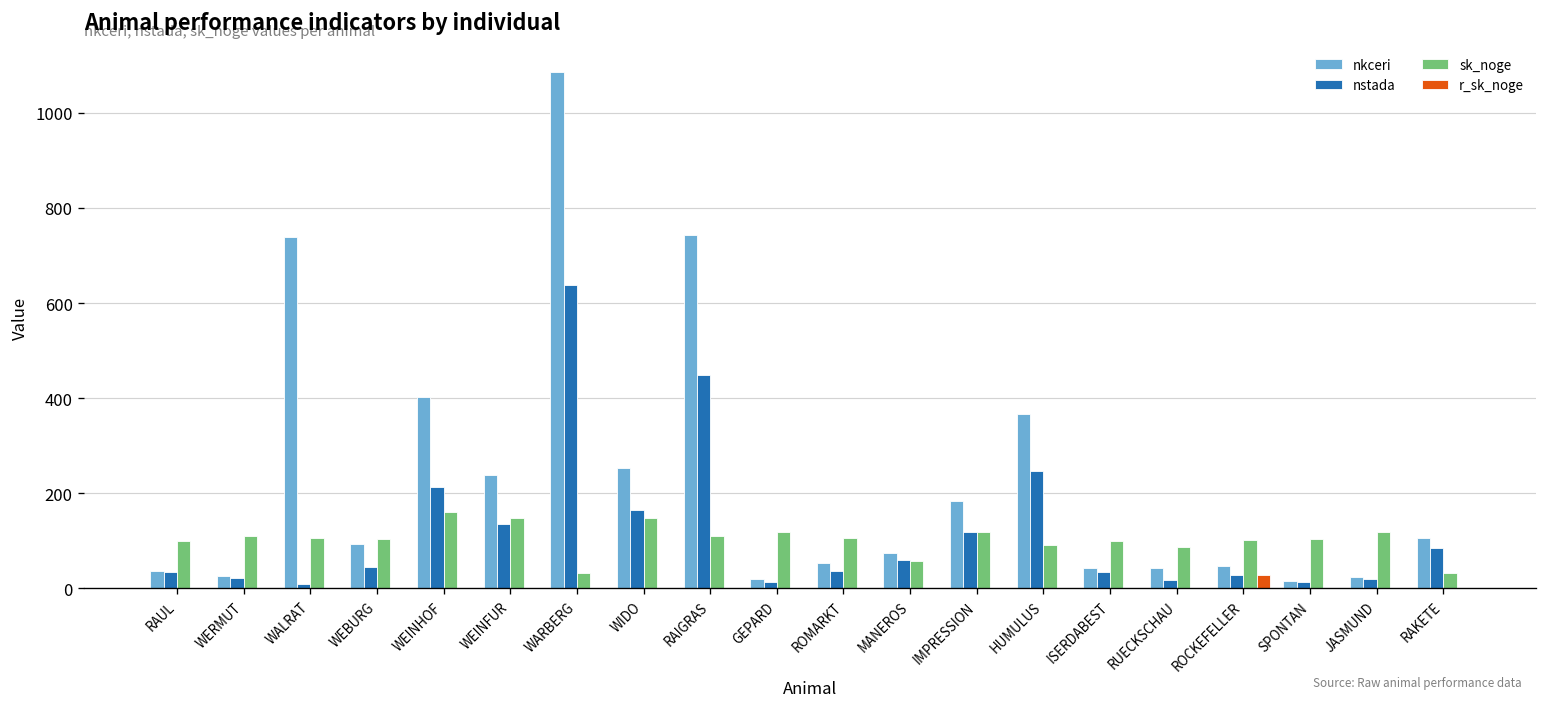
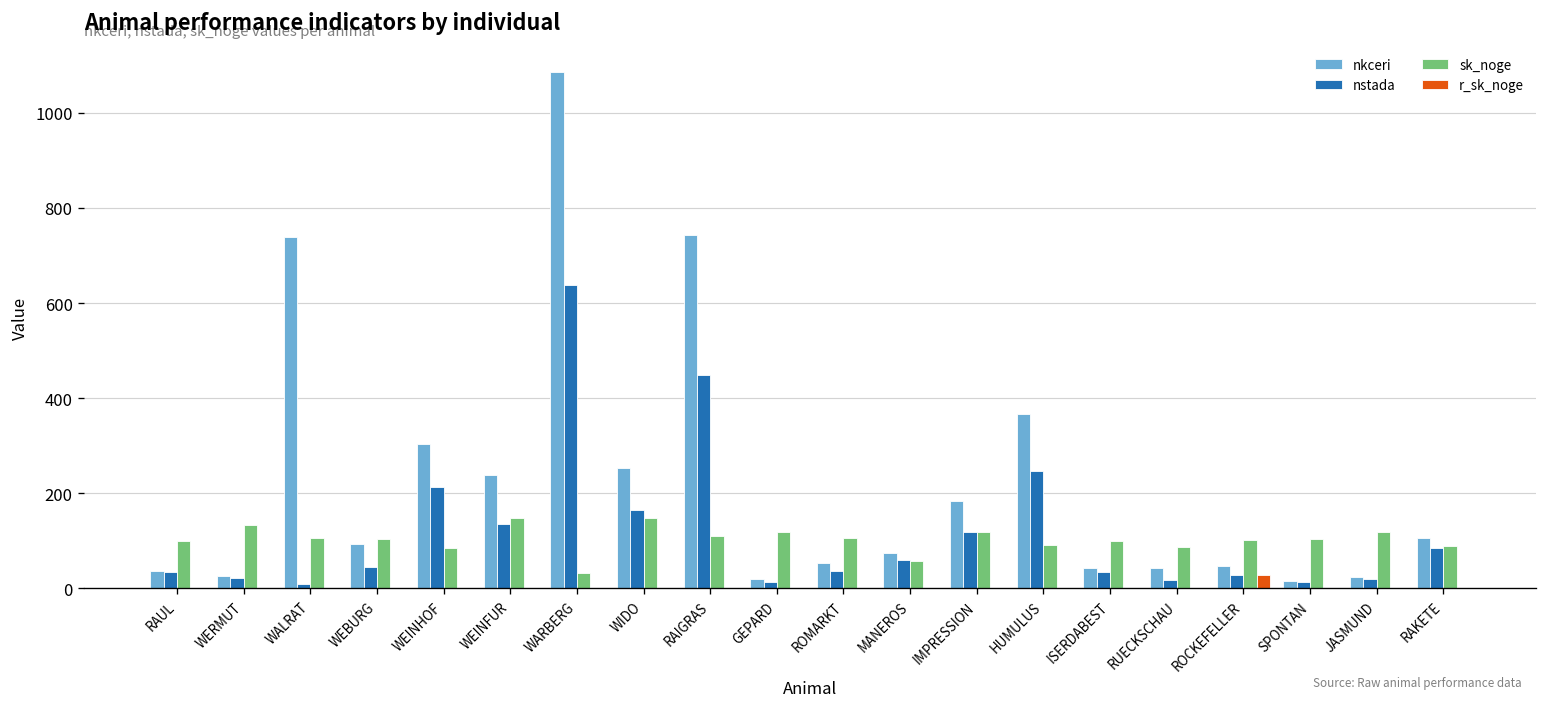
sk_noge, WERMUT: 110 -> 130
nkceri, WEINHOF: 400 -> 300
sk_noge, WEINHOF: 160 -> 80
sk_noge, RAKETE: 30 -> 90
